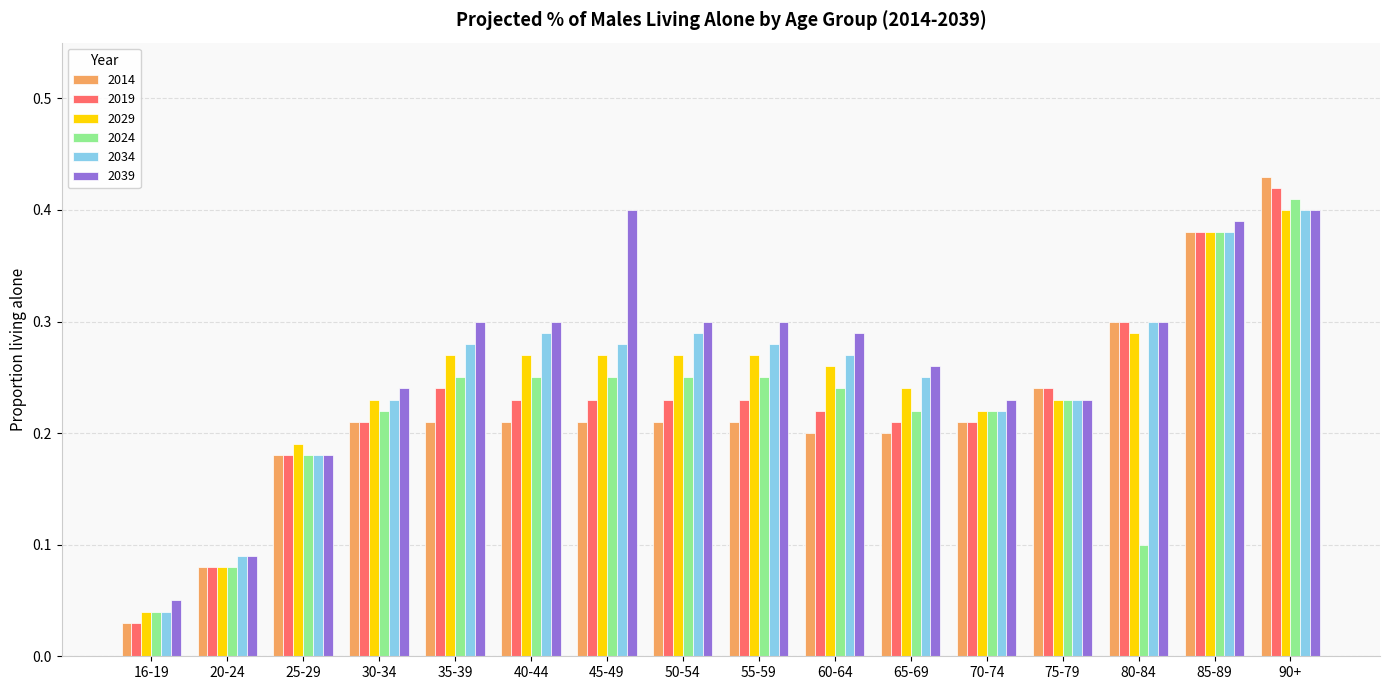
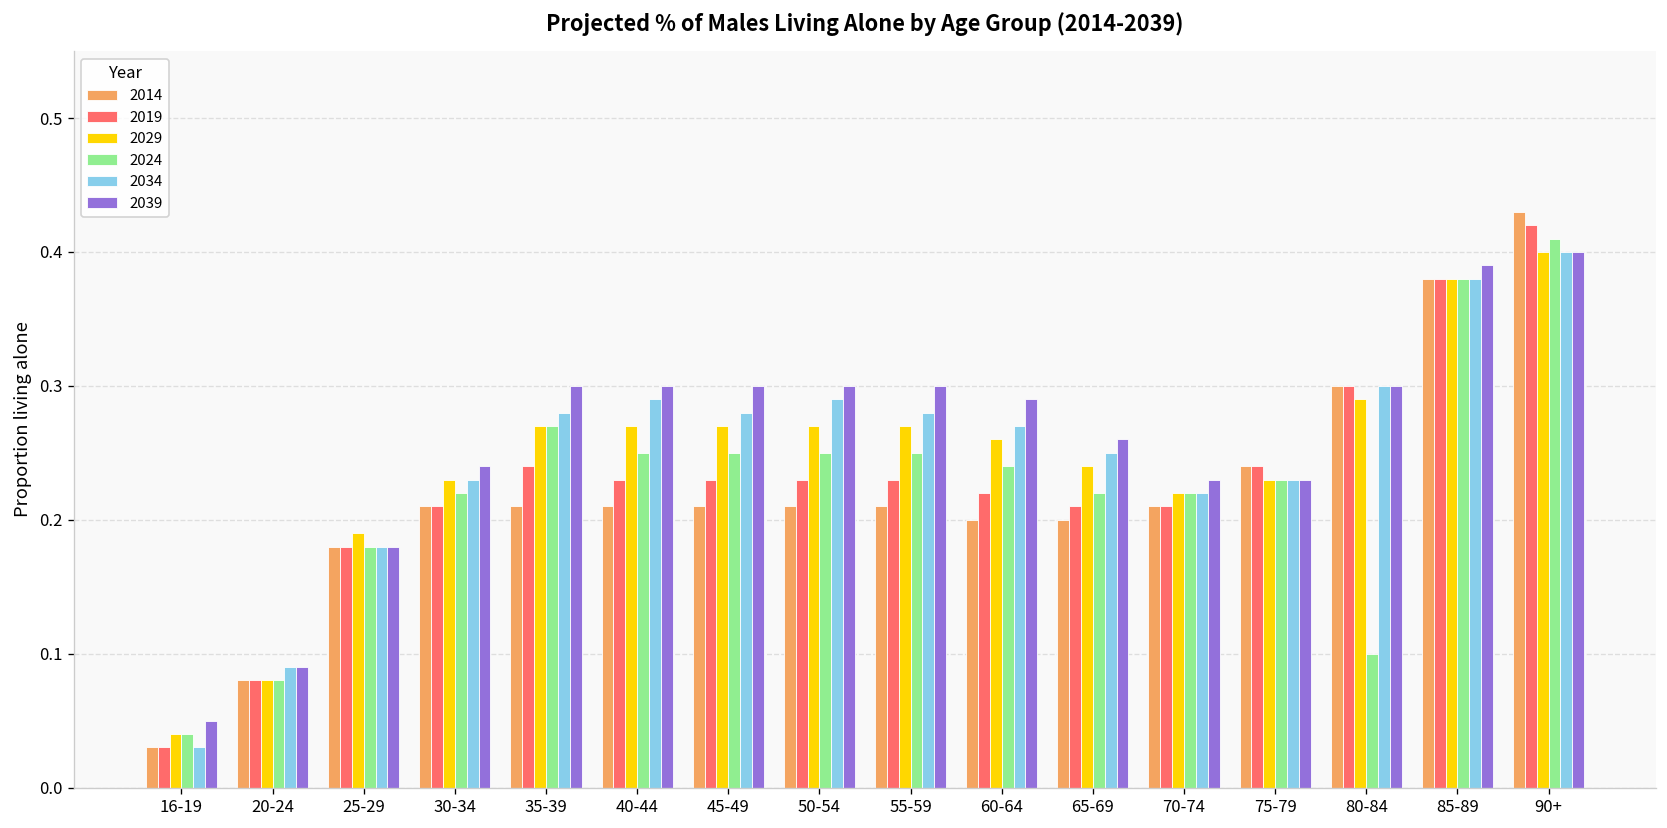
2034, 16-19: 0.04 -> 0.03
2024, 35-39: 0.25 -> 0.27
2039, 45-49: 0.4 -> 0.3
